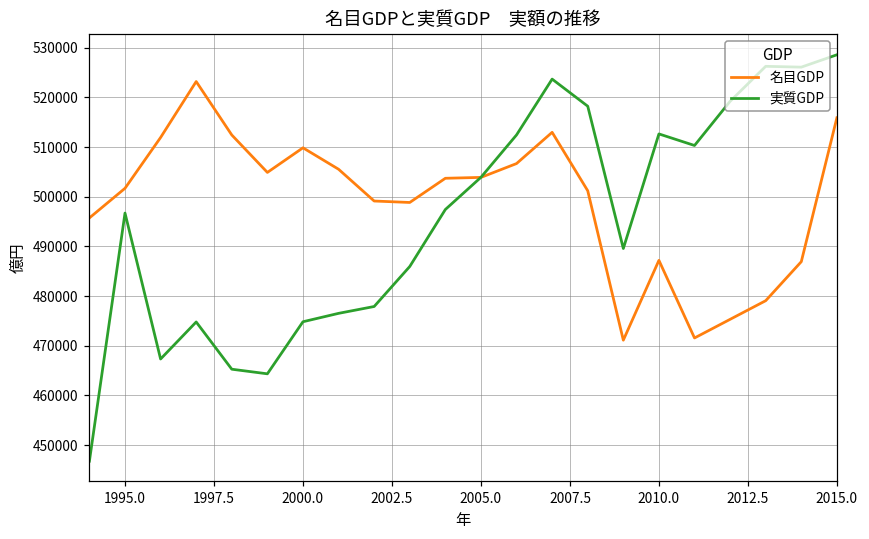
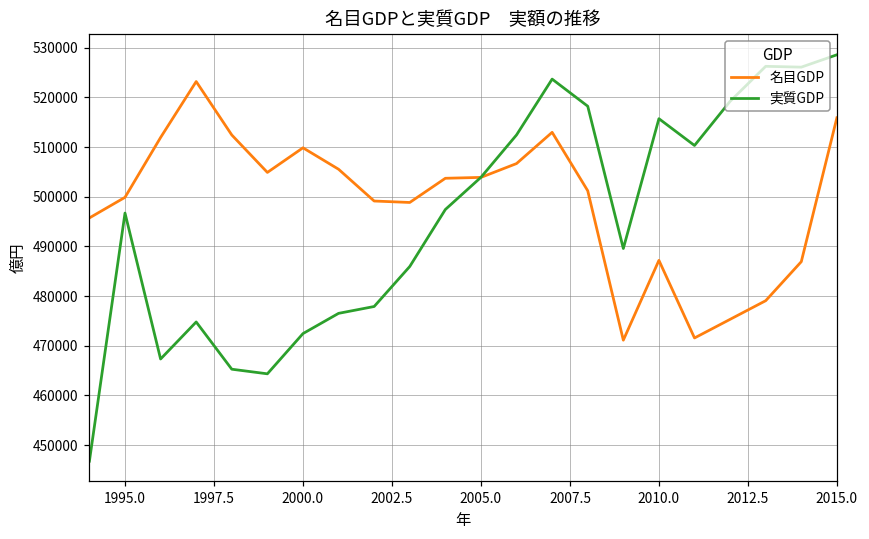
名目GDP, 1995.0: 502000 -> 500000
実質GDP, 2000.0: 475000 -> 472000
実質GDP, 2010.0: 513000 -> 516000
